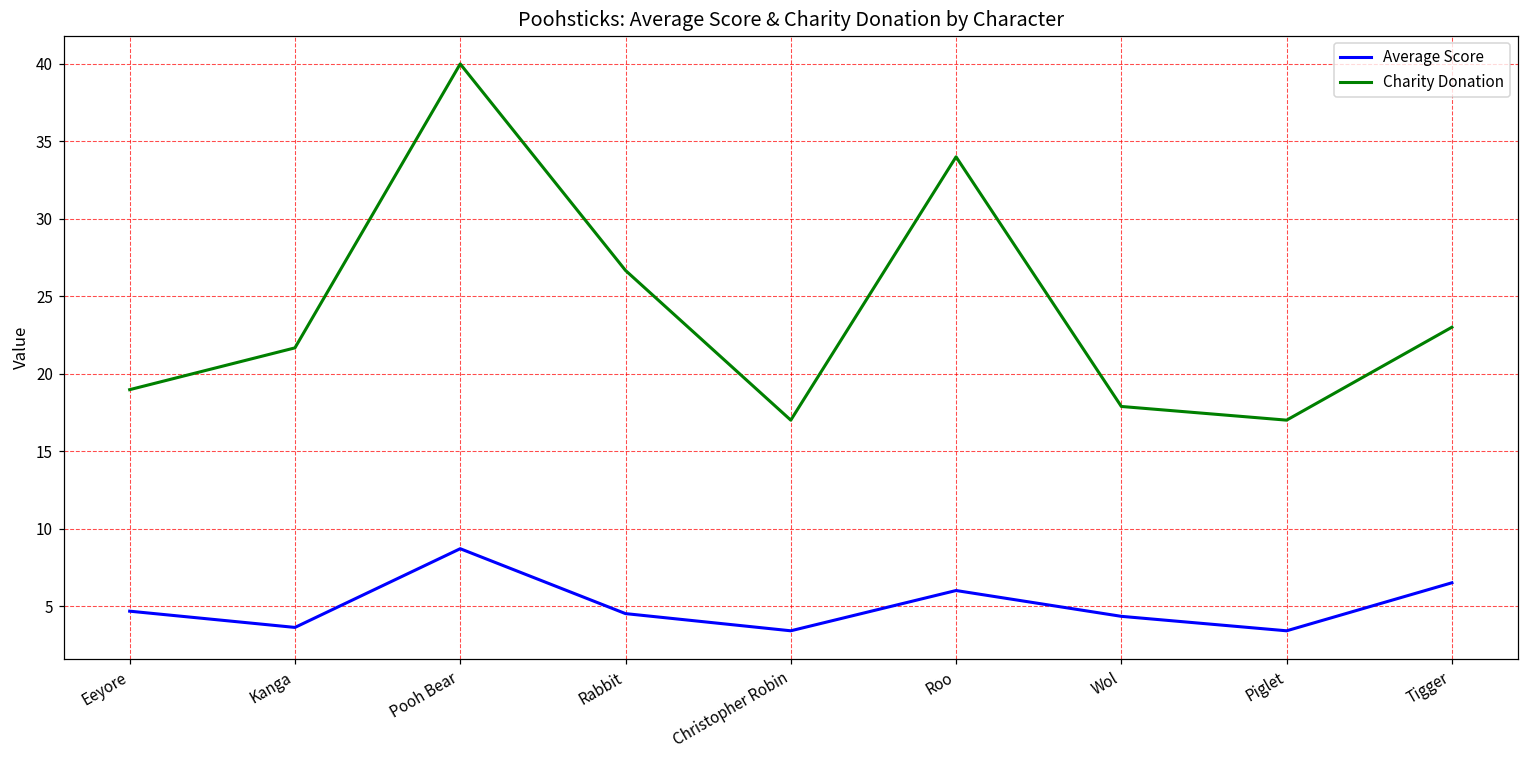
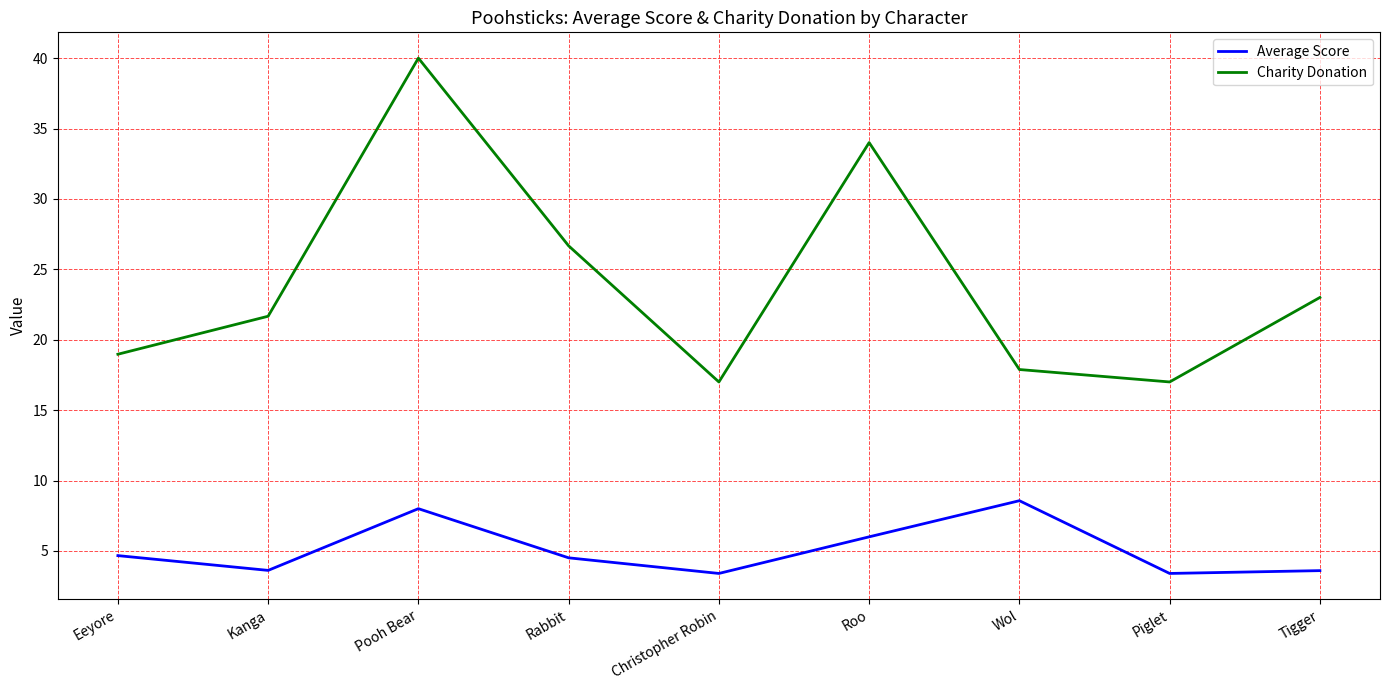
Average Score, Pooh Bear: 8.7 -> 8.0
Average Score, Wol: 4.3 -> 8.6
Average Score, Tigger: 6.5 -> 3.6
